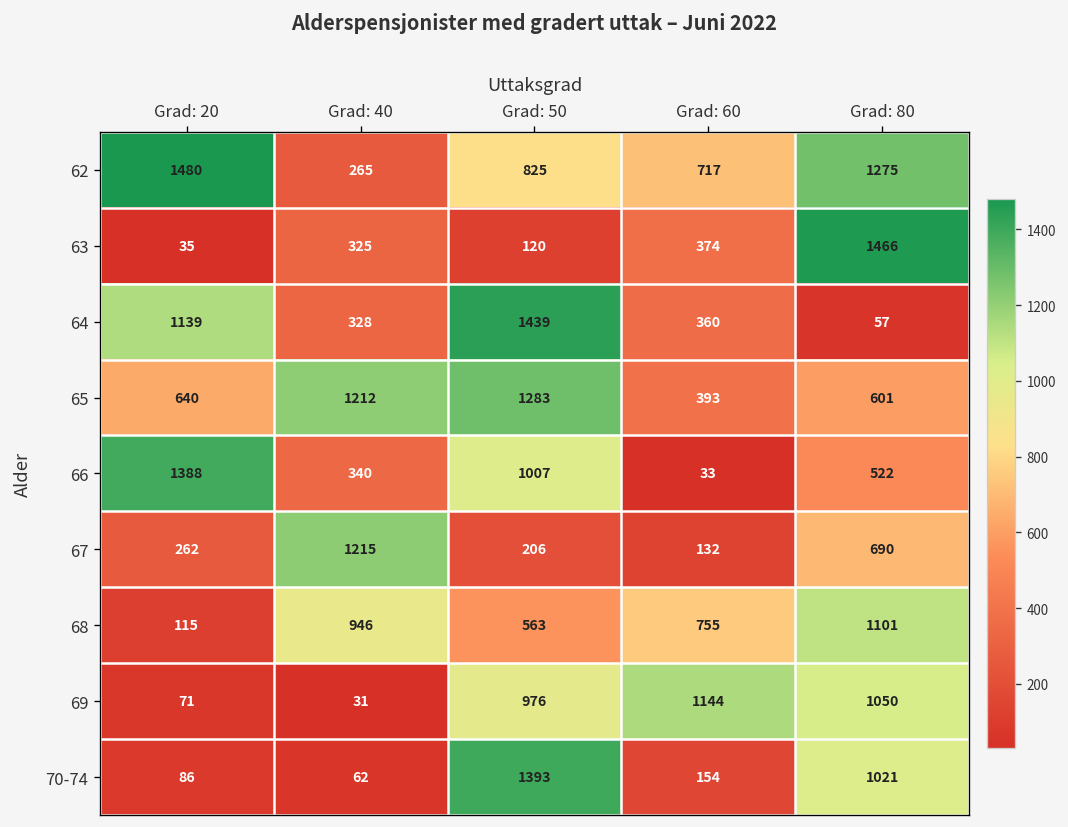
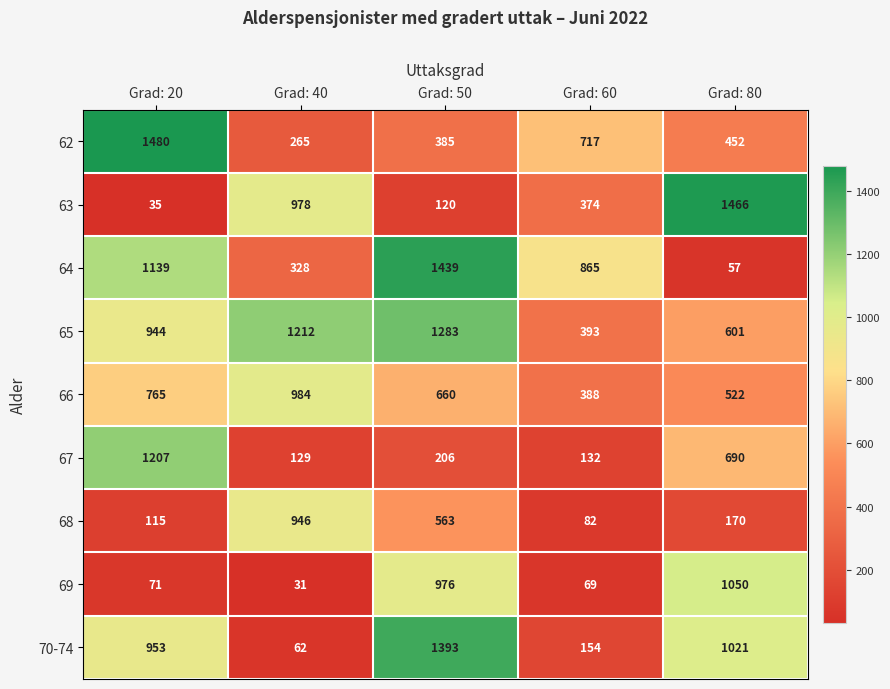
62, Grad: 50: 825 -> 385
62, Grad: 80: 1275 -> 452
63, Grad: 40: 325 -> 978
64, Grad: 60: 360 -> 865
65, Grad: 20: 640 -> 944
66, Grad: 20: 1388 -> 765
66, Grad: 40: 340 -> 984
66, Grad: 50: 1007 -> 660
66, Grad: 60: 33 -> 388
67, Grad: 20: 262 -> 1207
67, Grad: 40: 1215 -> 129
68, Grad: 60: 755 -> 82
68, Grad: 80: 1101 -> 170
69, Grad: 60: 1144 -> 69
70-74, Grad: 20: 86 -> 953
